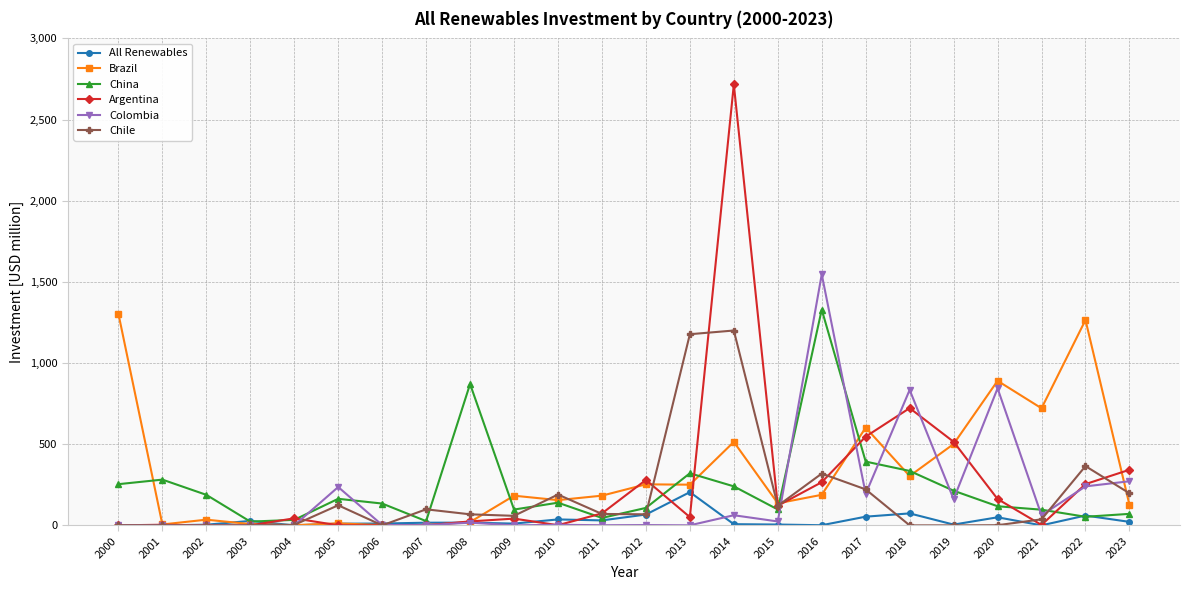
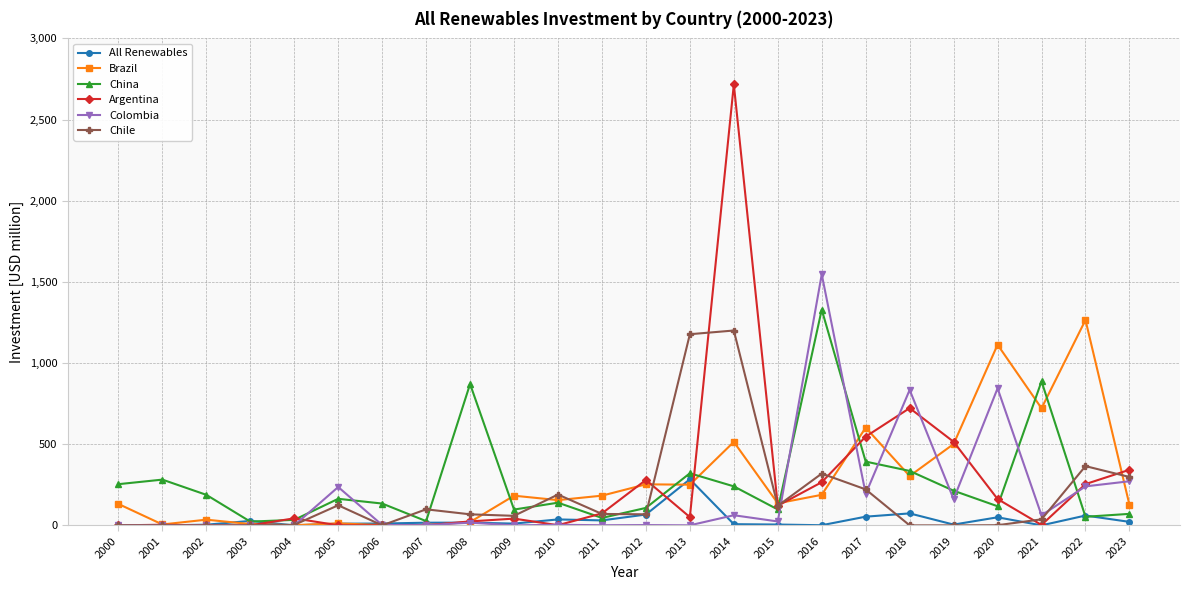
Brazil, 2000: 1,300 -> 130
All Renewables, 2013: 200 -> 280
Brazil, 2020: 890 -> 1,110
China, 2021: 100 -> 890
Chile, 2023: 200 -> 300
